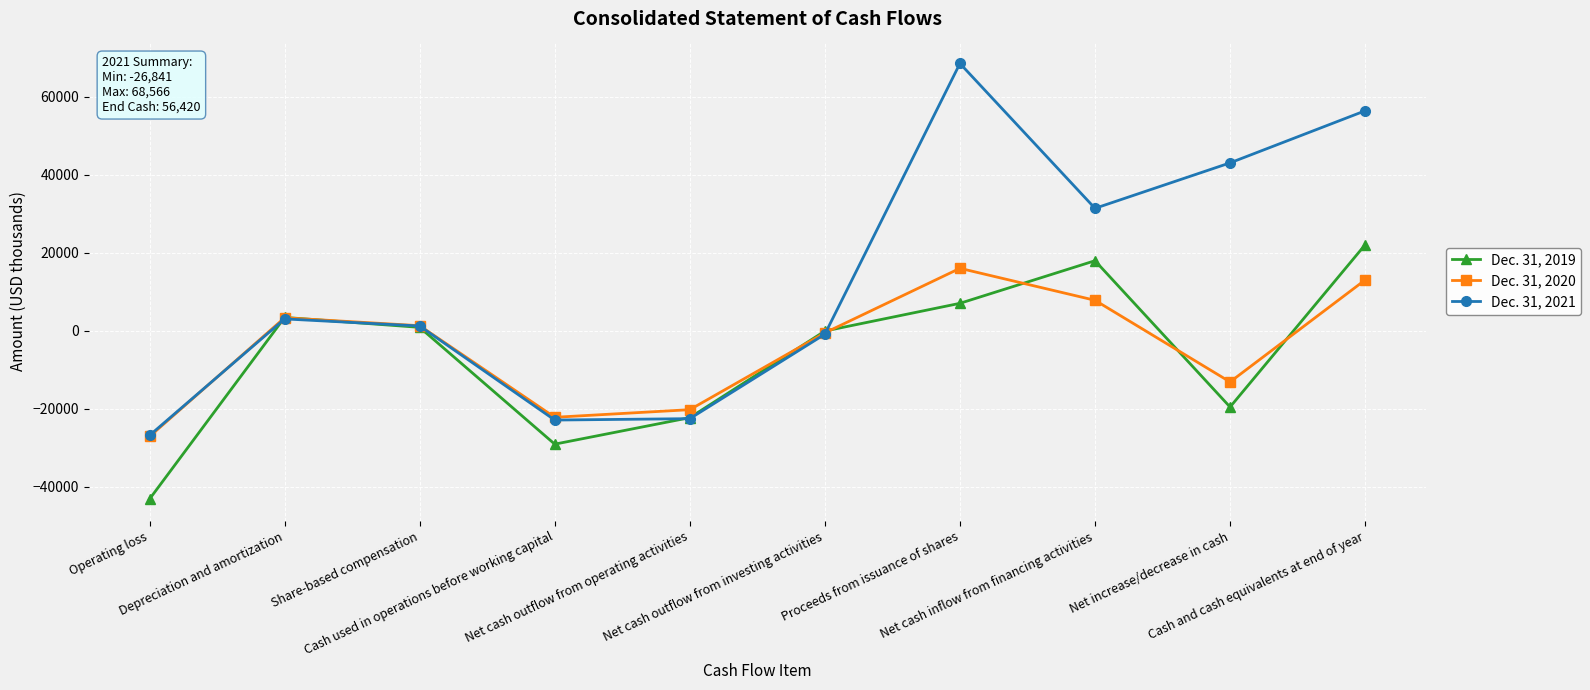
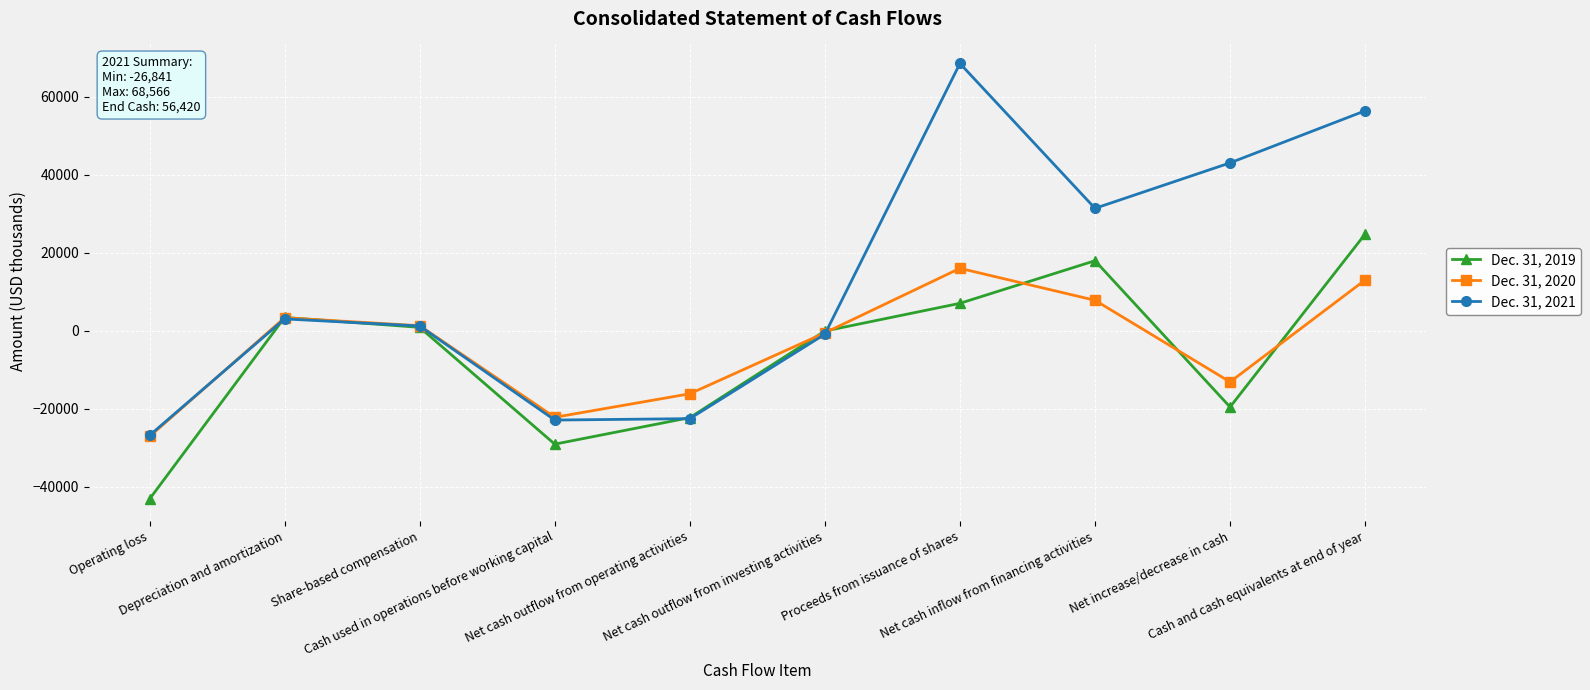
Dec. 31, 2020, Net cash outflow from operating activities: -20000 -> -16000
Dec. 31, 2019, Cash and cash equivalents at end of year: 22000 -> 25000
